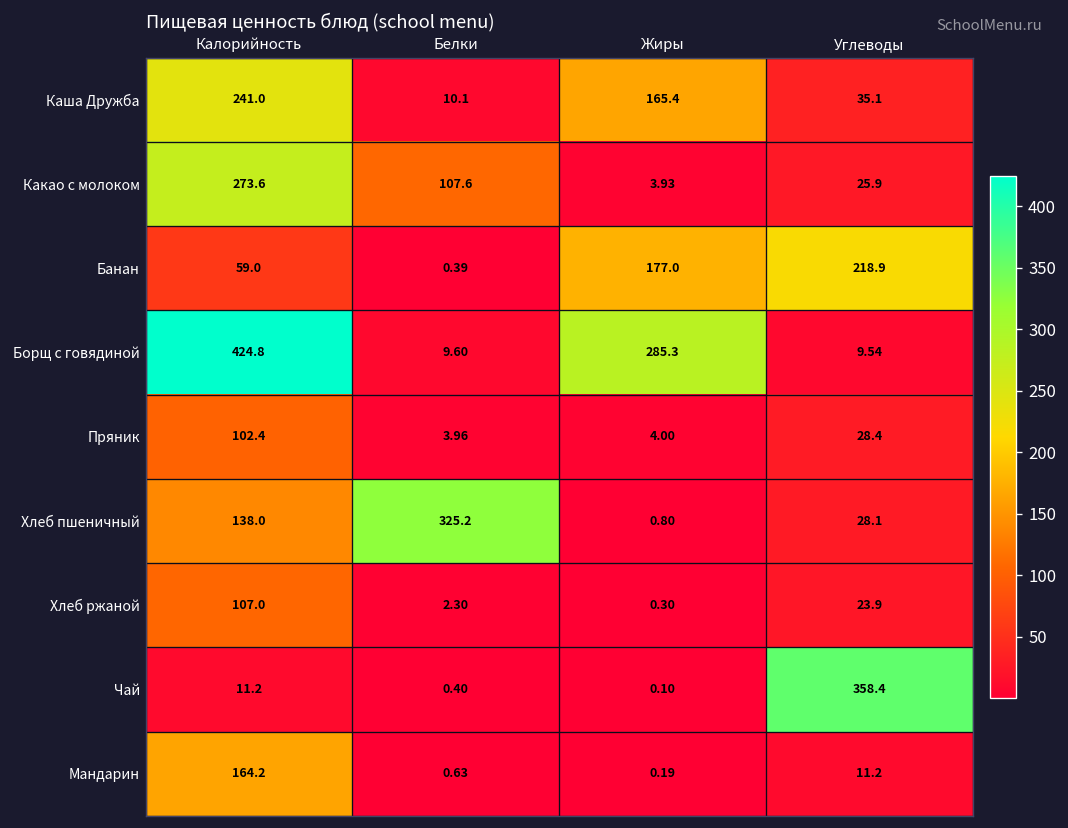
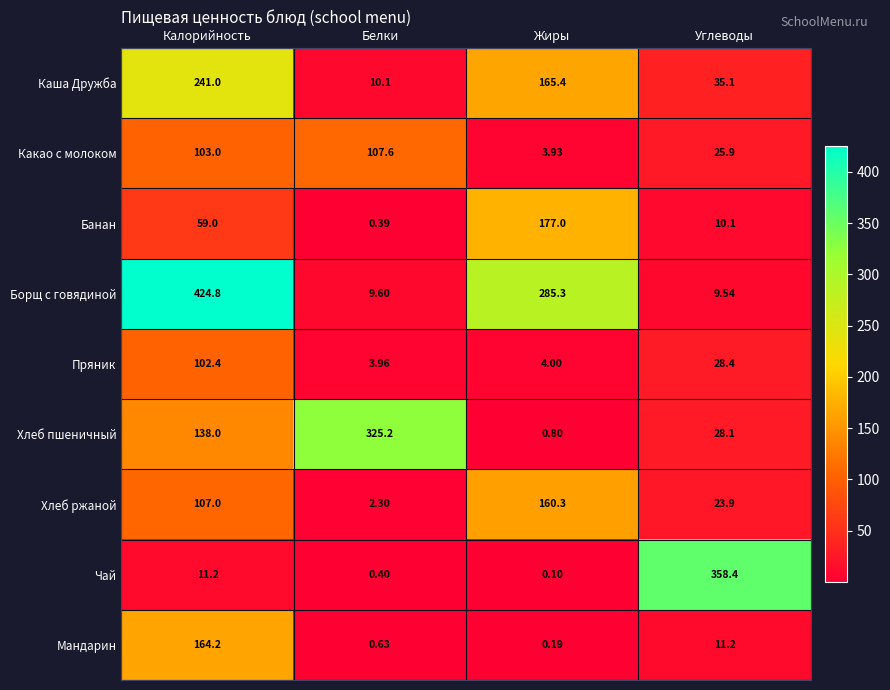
Какао с молоком, Калорийность: 273.6 -> 103.0
Банан, Углеводы: 218.9 -> 10.1
Хлеб ржаной, Жиры: 0.30 -> 160.3
